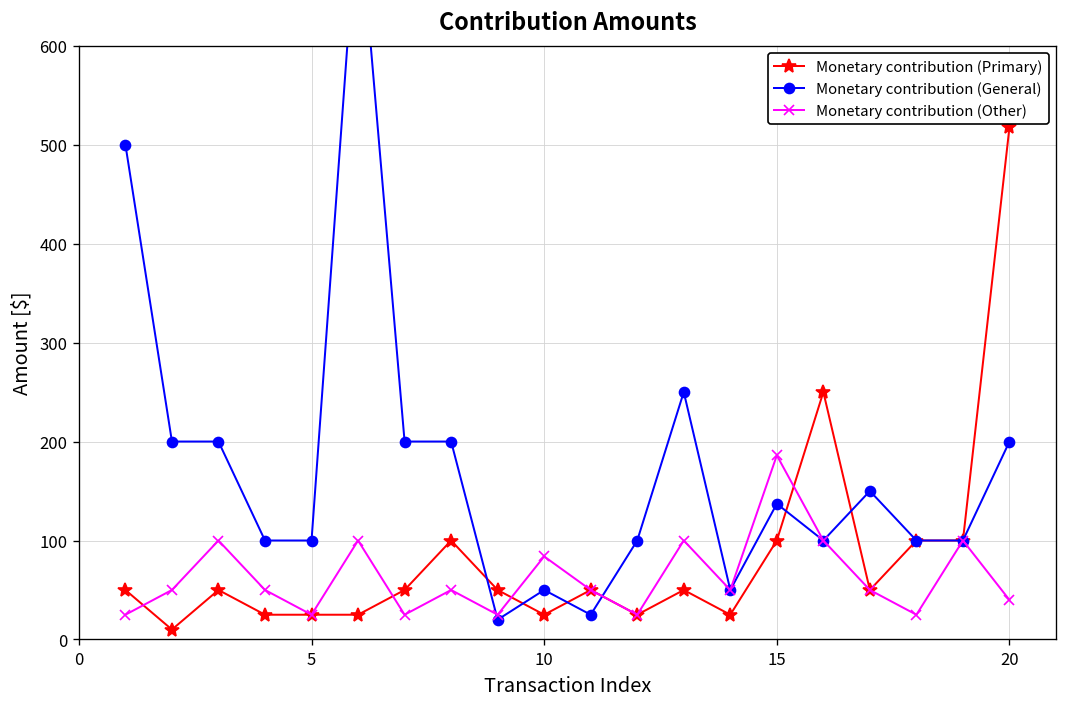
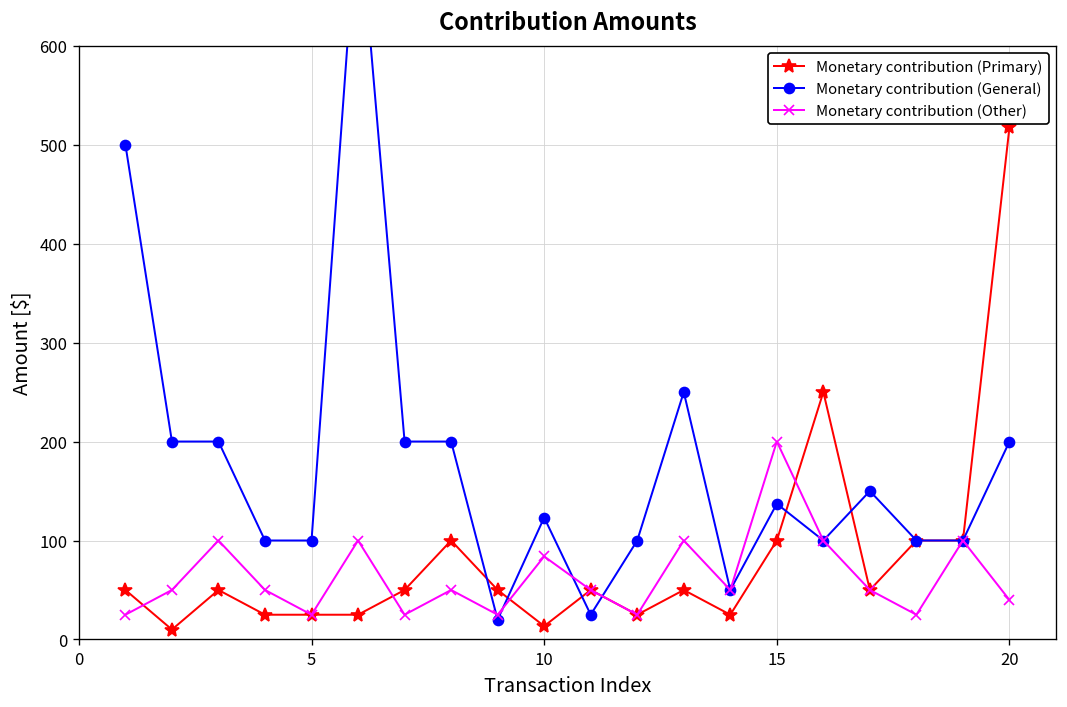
Monetary contribution (Primary), 10: 30 -> 10
Monetary contribution (General), 10: 50 -> 120
Monetary contribution (Other), 15: 190 -> 200
